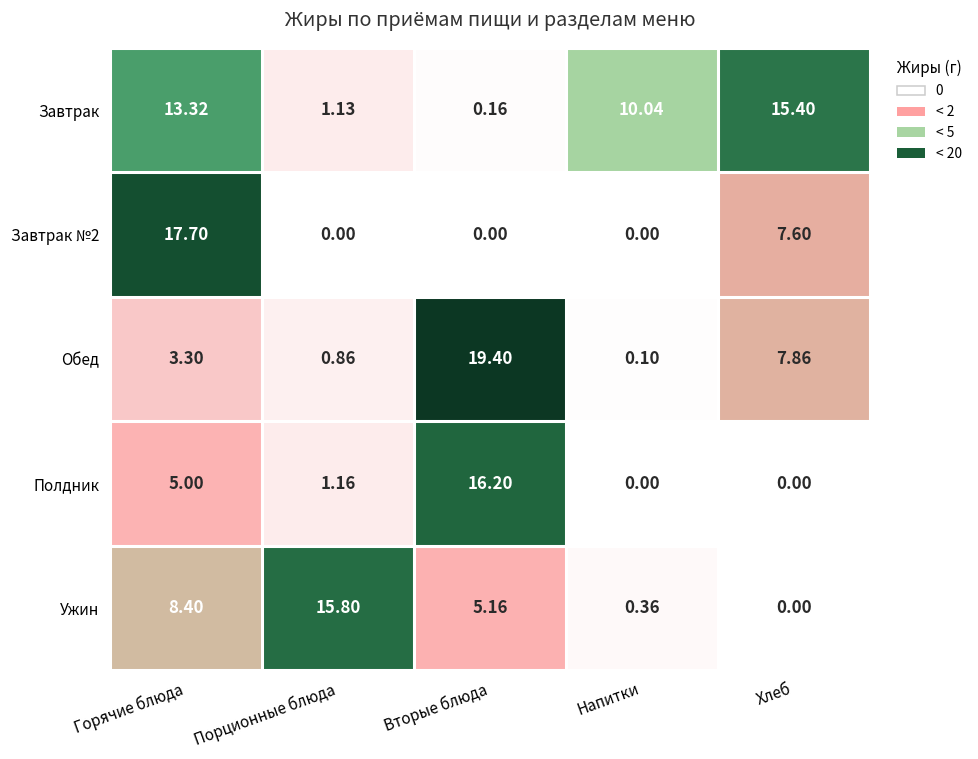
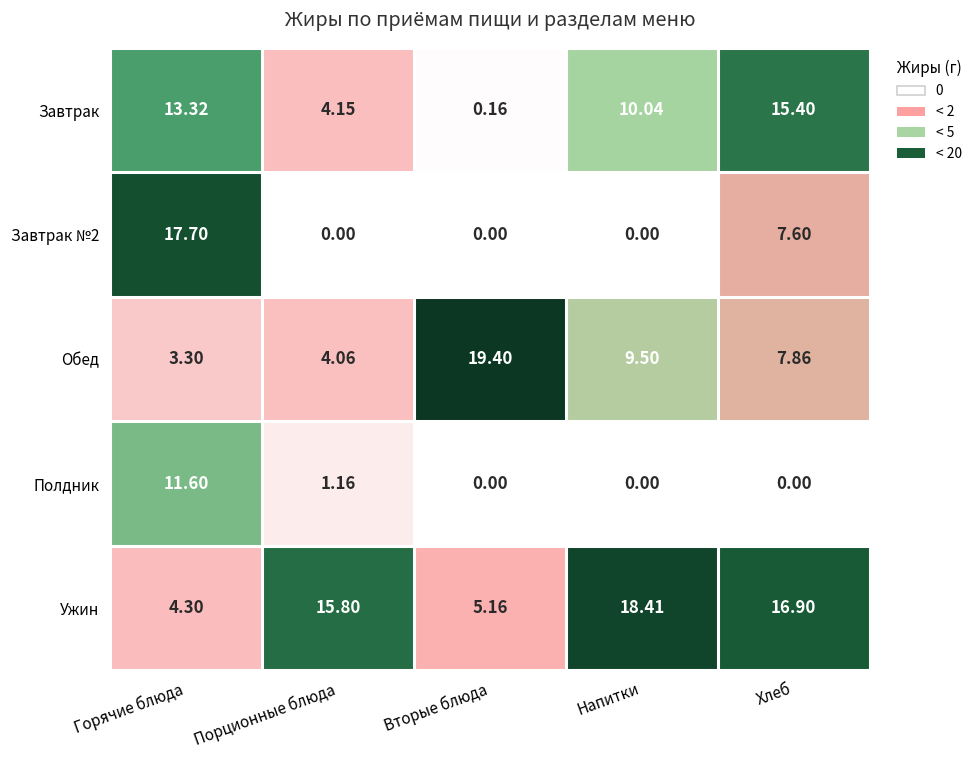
Завтрак, Порционные блюда: 1.13 -> 4.15
Обед, Порционные блюда: 0.86 -> 4.06
Обед, Напитки: 0.10 -> 9.50
Полдник, Горячие блюда: 5.00 -> 11.60
Полдник, Вторые блюда: 16.20 -> 0.00
Ужин, Горячие блюда: 8.40 -> 4.30
Ужин, Напитки: 0.36 -> 18.41
Ужин, Хлеб: 0.00 -> 16.90
